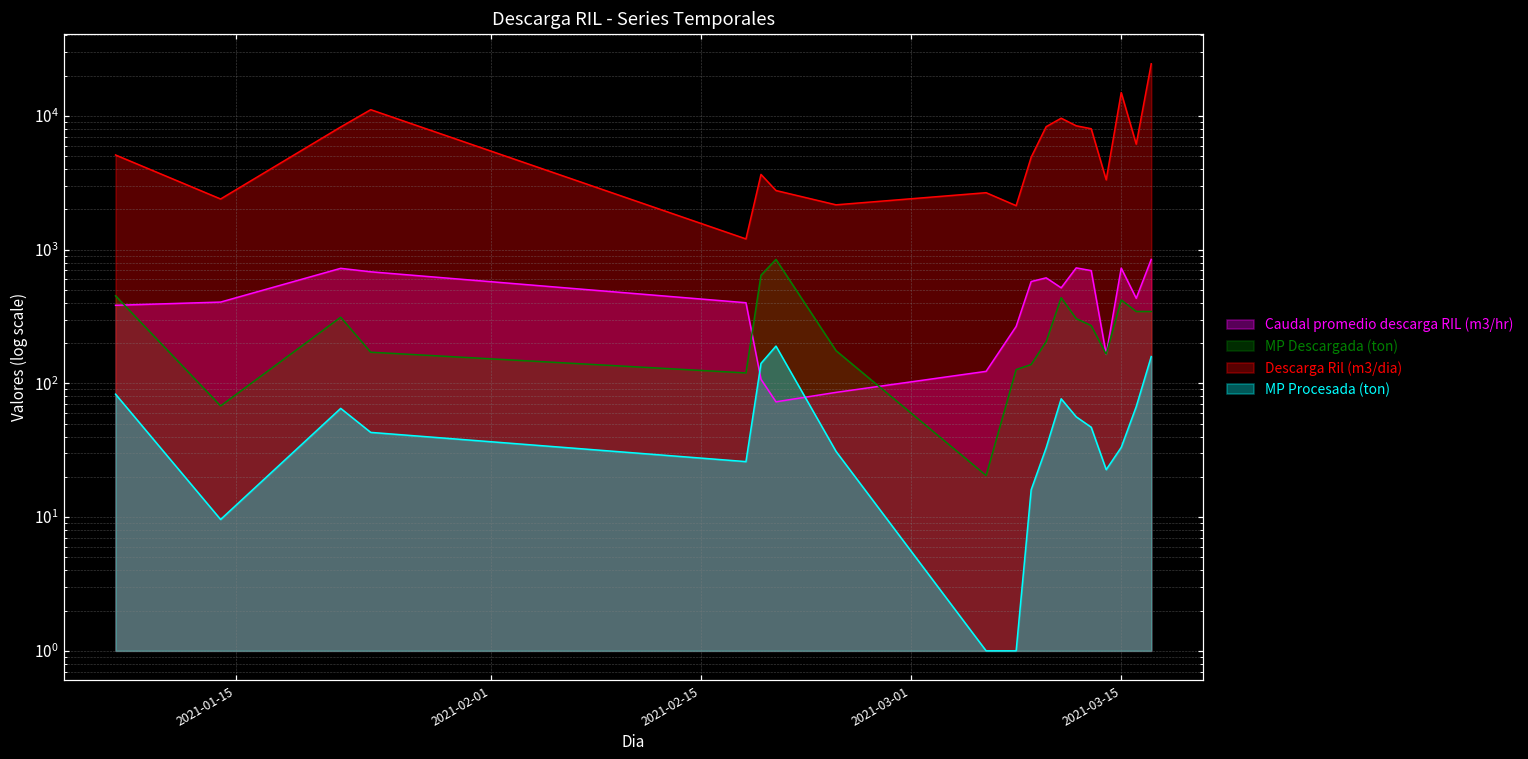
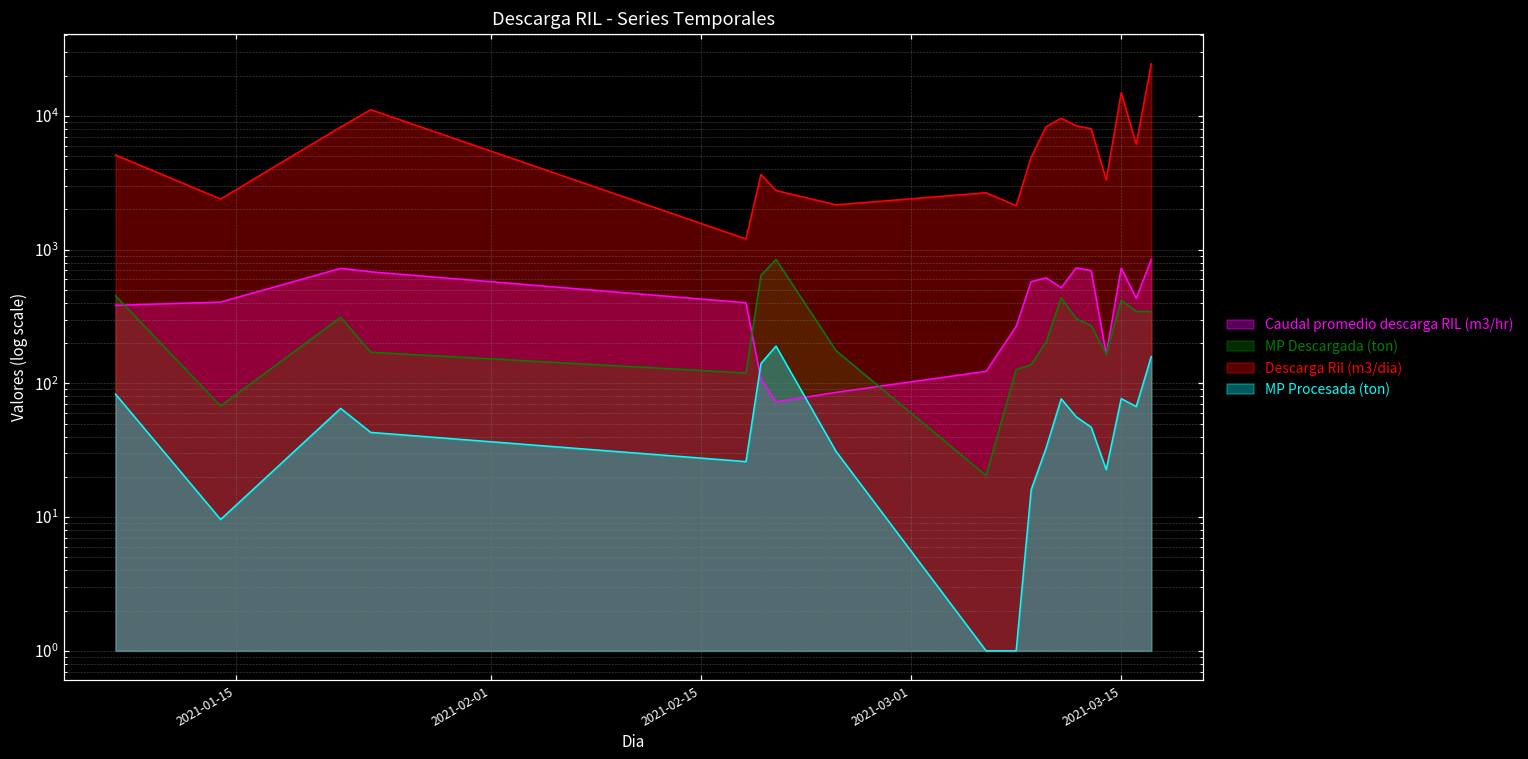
MP Procesada (ton), 2021-03-15: 33 -> 80
